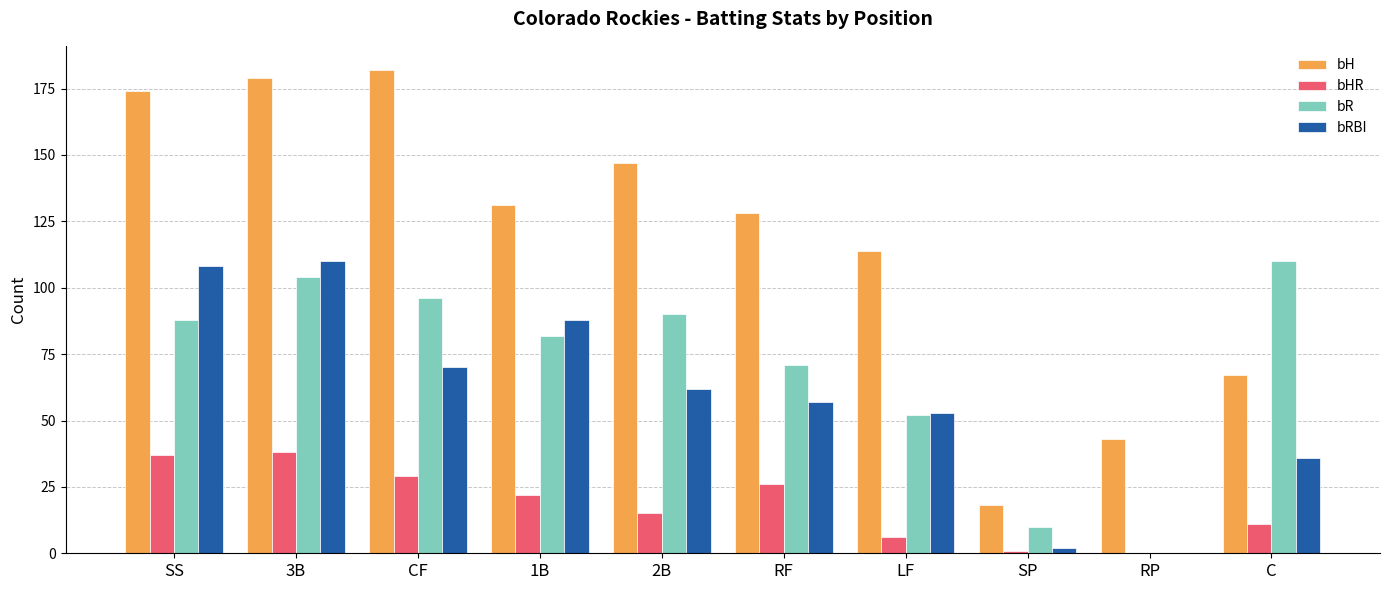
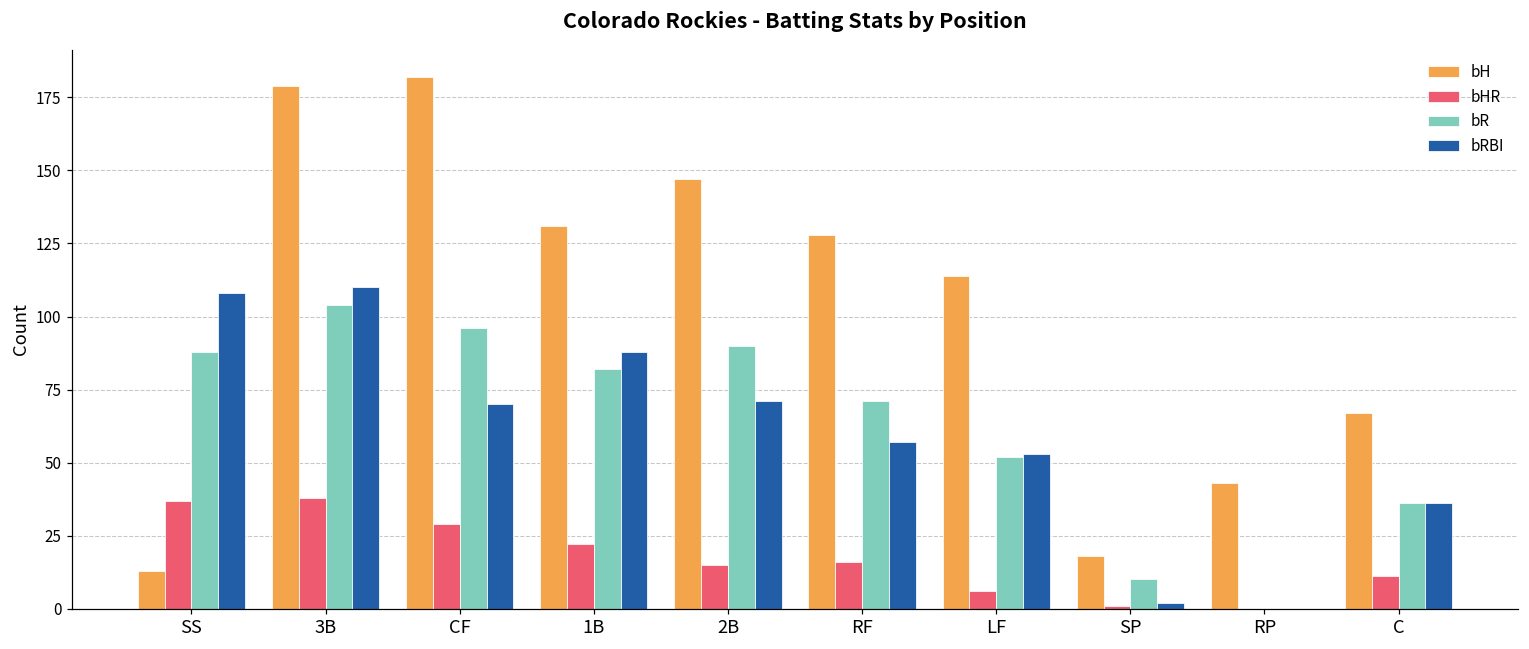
bH, SS: 174 -> 13
bRBI, 2B: 62 -> 71
bHR, RF: 26 -> 16
bR, C: 110 -> 36
